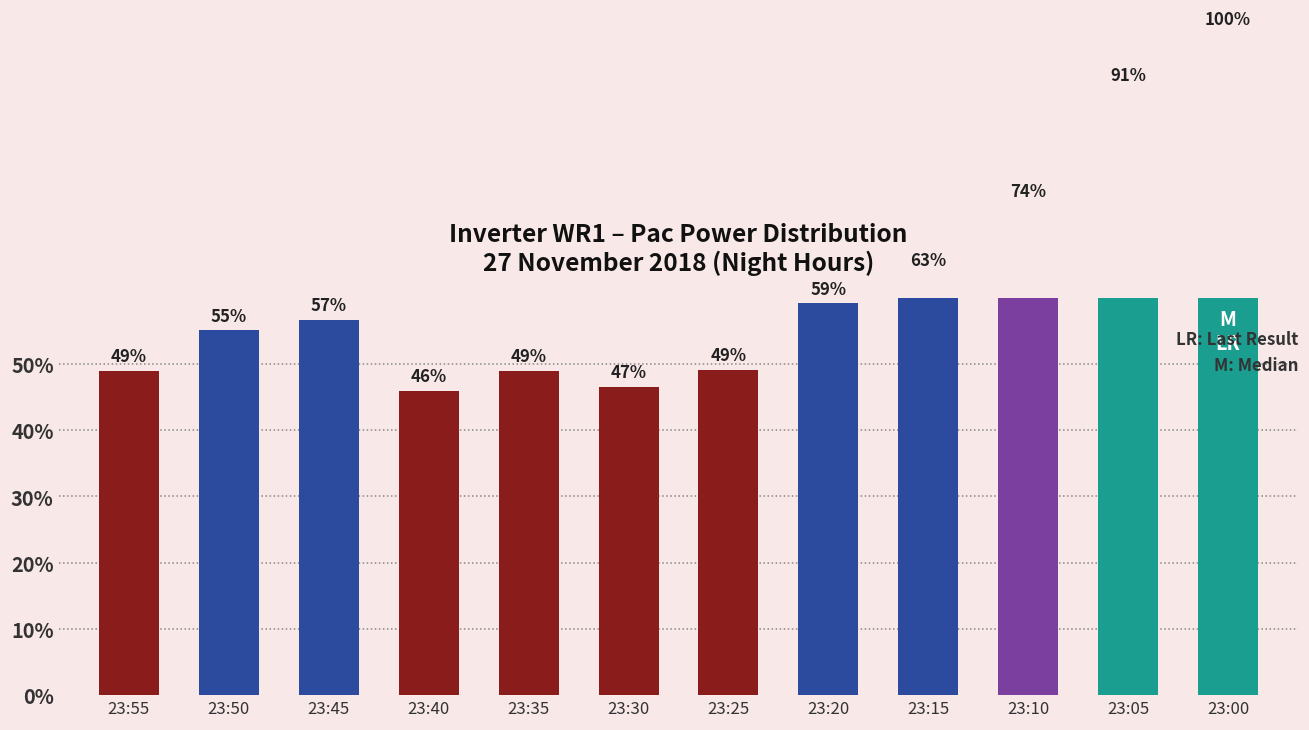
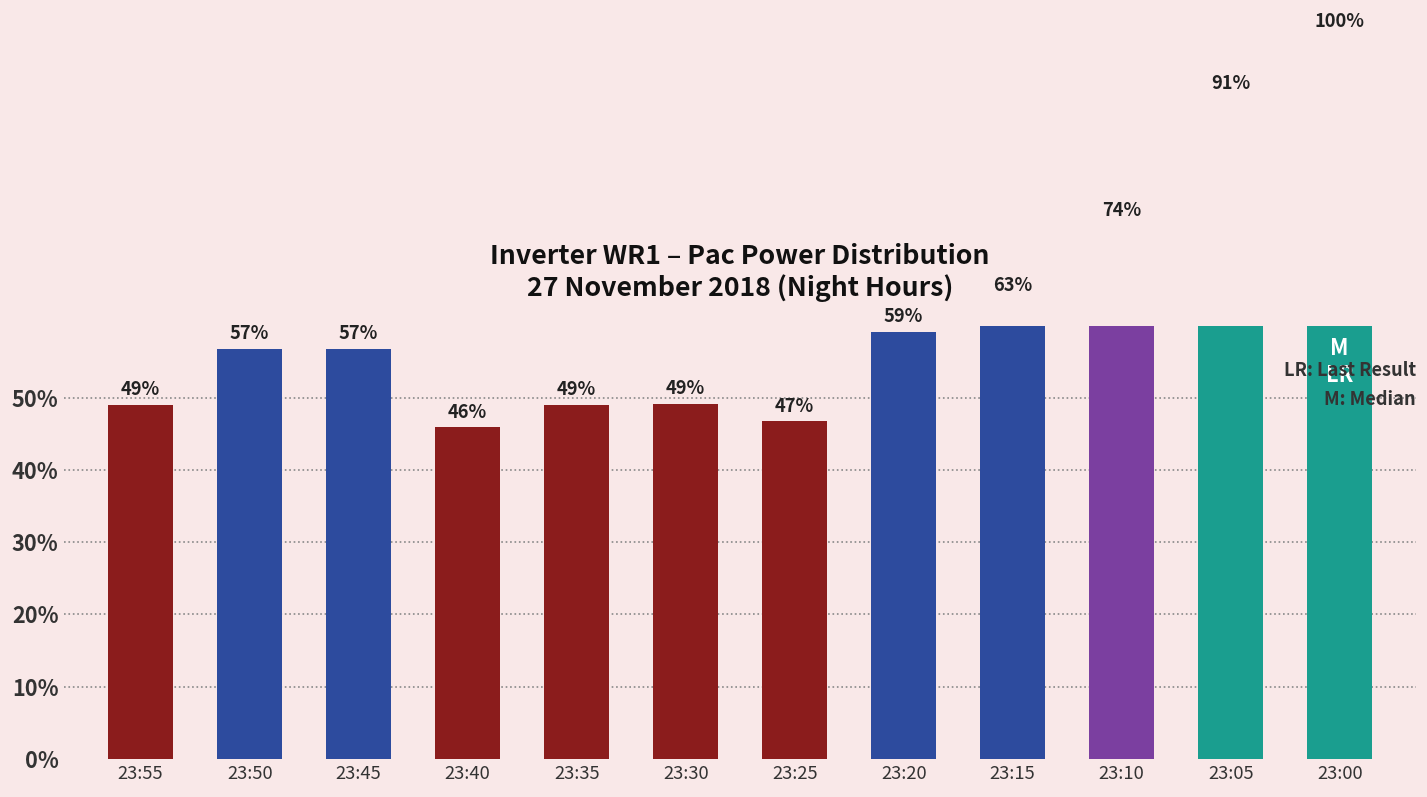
23:50: 55% -> 57%
23:30: 47% -> 49%
23:25: 49% -> 47%
